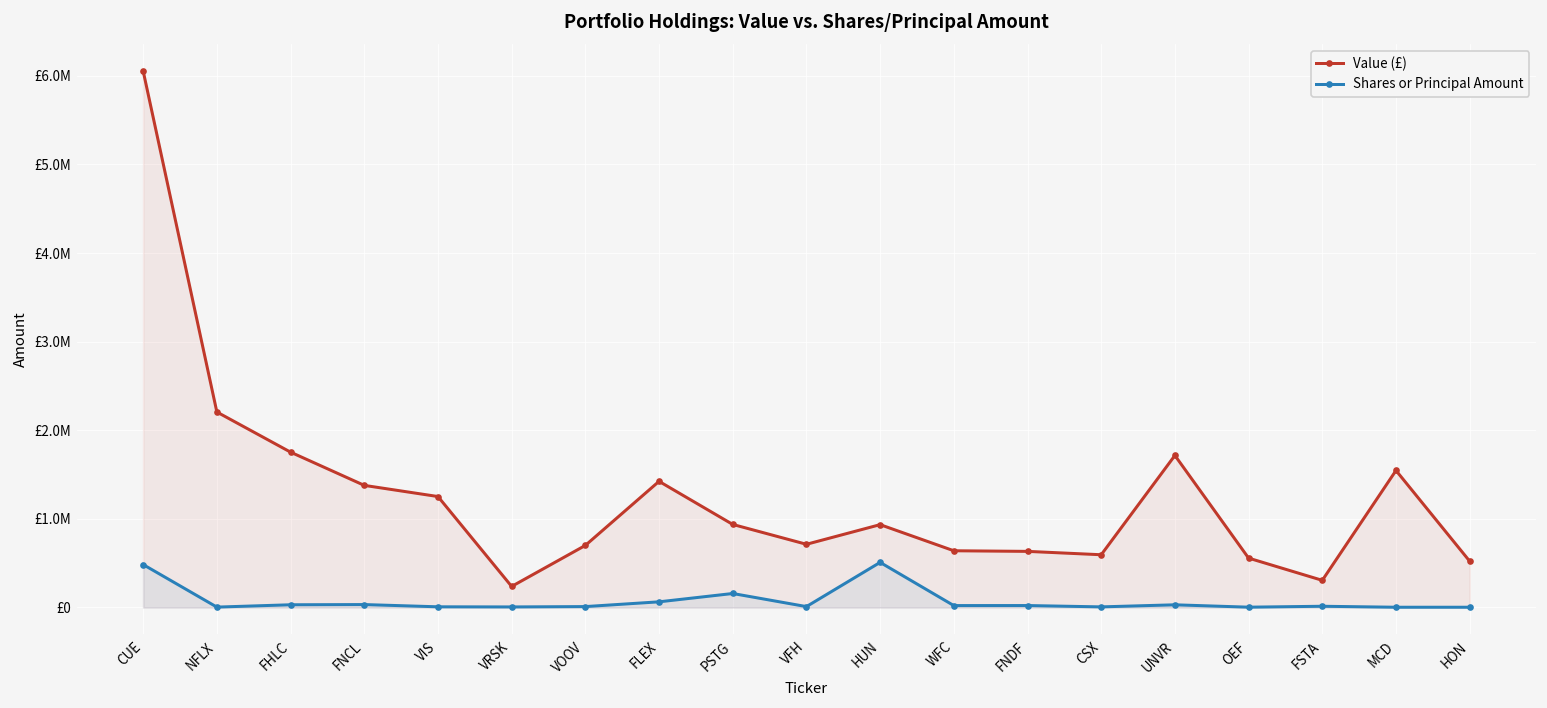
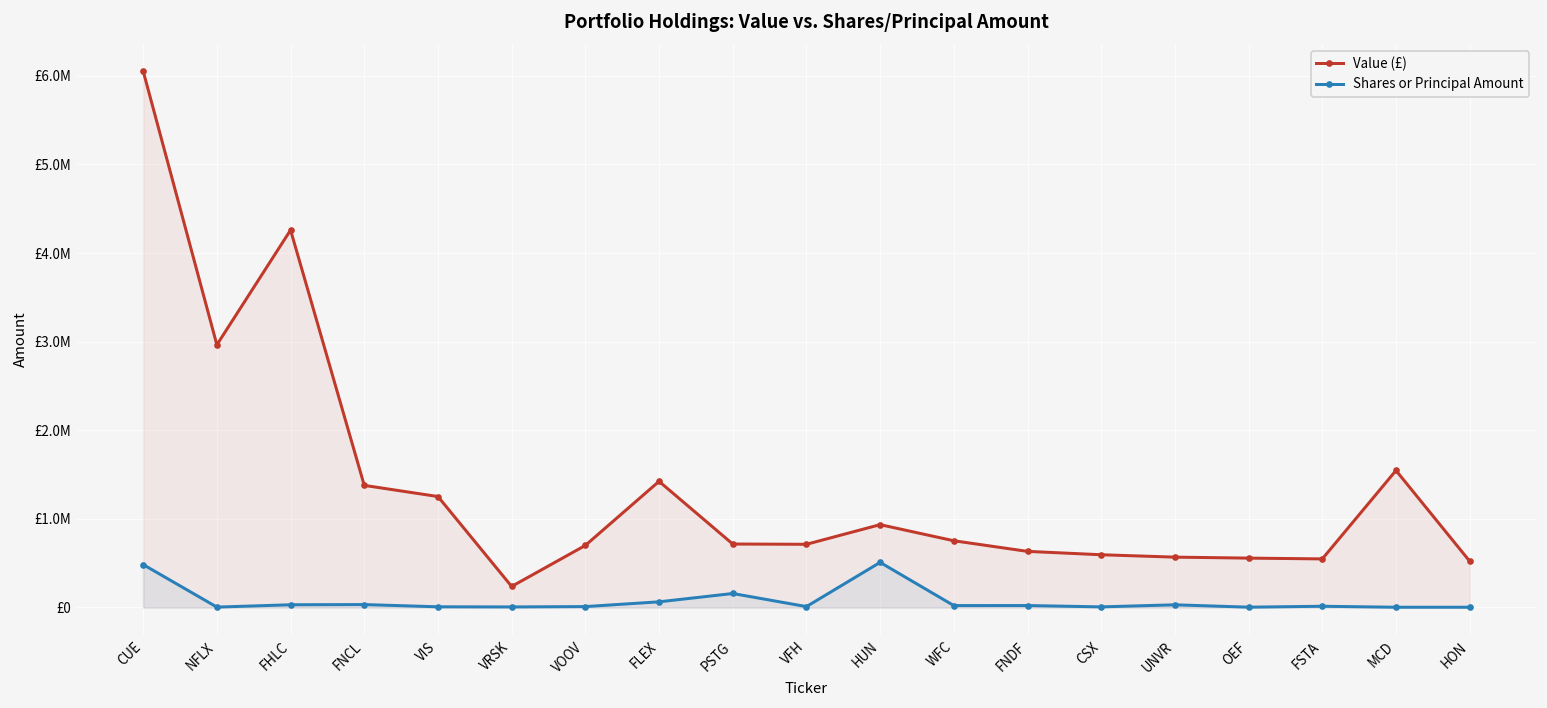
Value (£), NFLX: £2200000 -> £3000000
Value (£), FHLC: £1800000 -> £4300000
Value (£), PSTG: £900000 -> £700000
Value (£), WFC: £600000 -> £800000
Value (£), UNVR: £1700000 -> £600000
Value (£), FSTA: £300000 -> £500000
